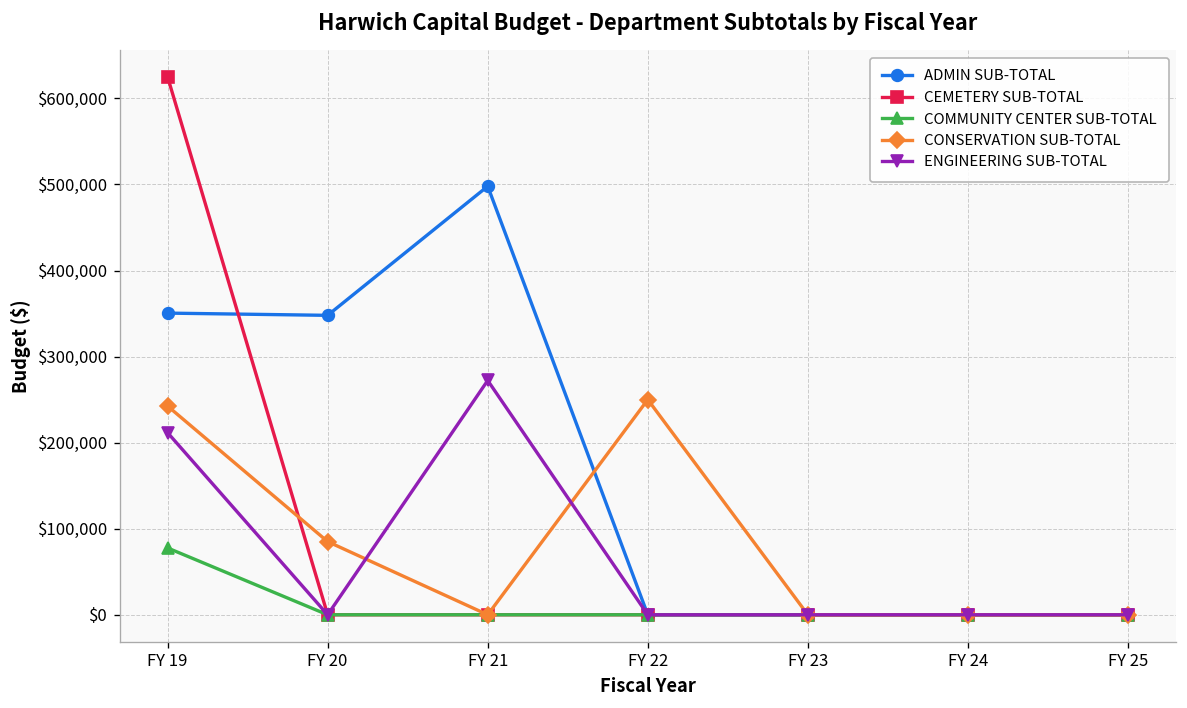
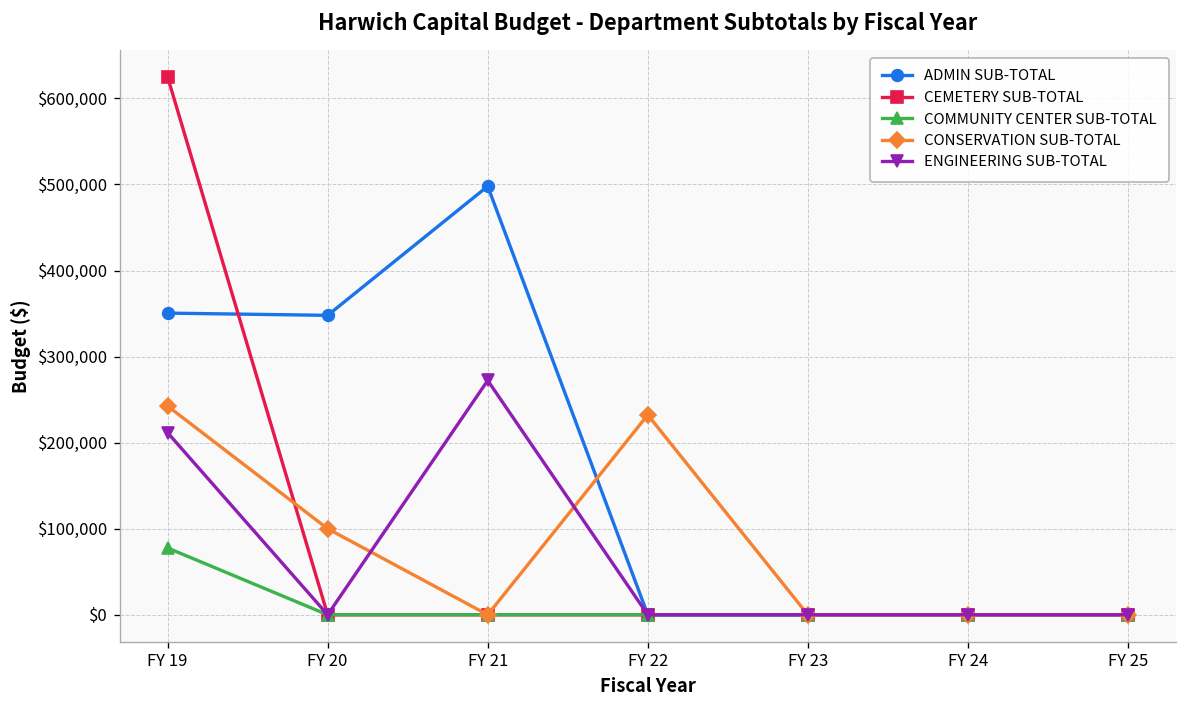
CONSERVATION SUB-TOTAL, FY 20: $90,000 -> $100,000
CONSERVATION SUB-TOTAL, FY 22: $250,000 -> $230,000
